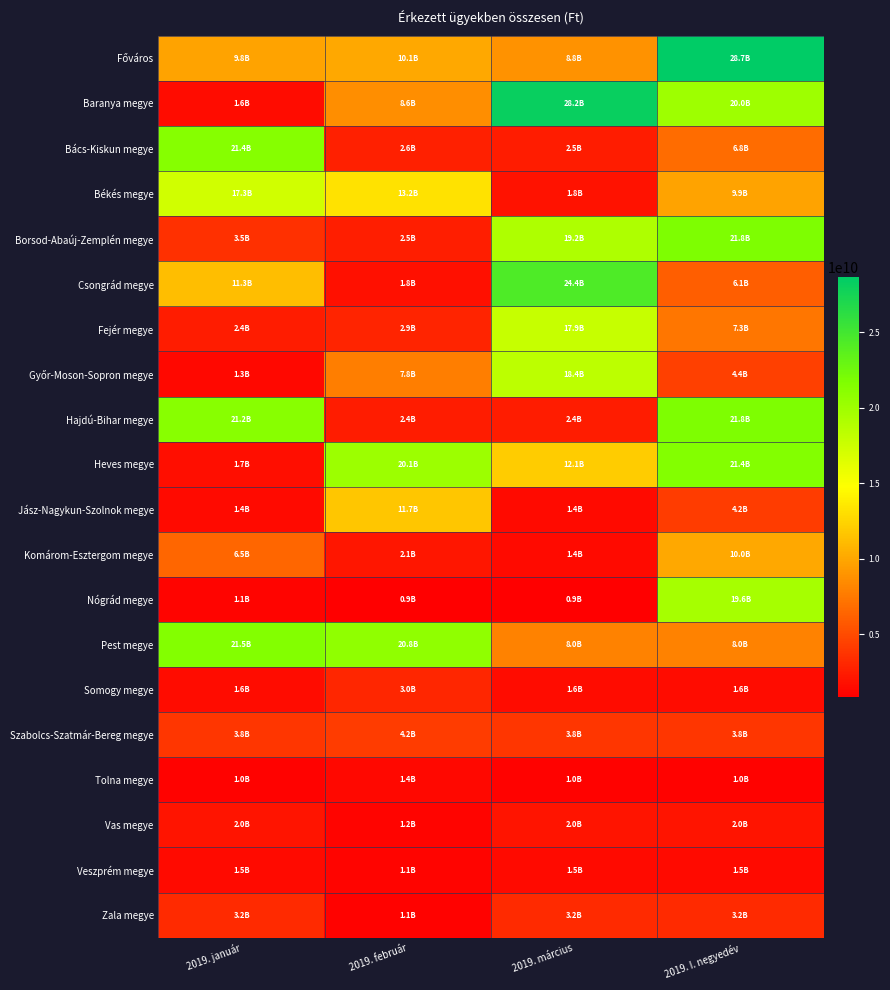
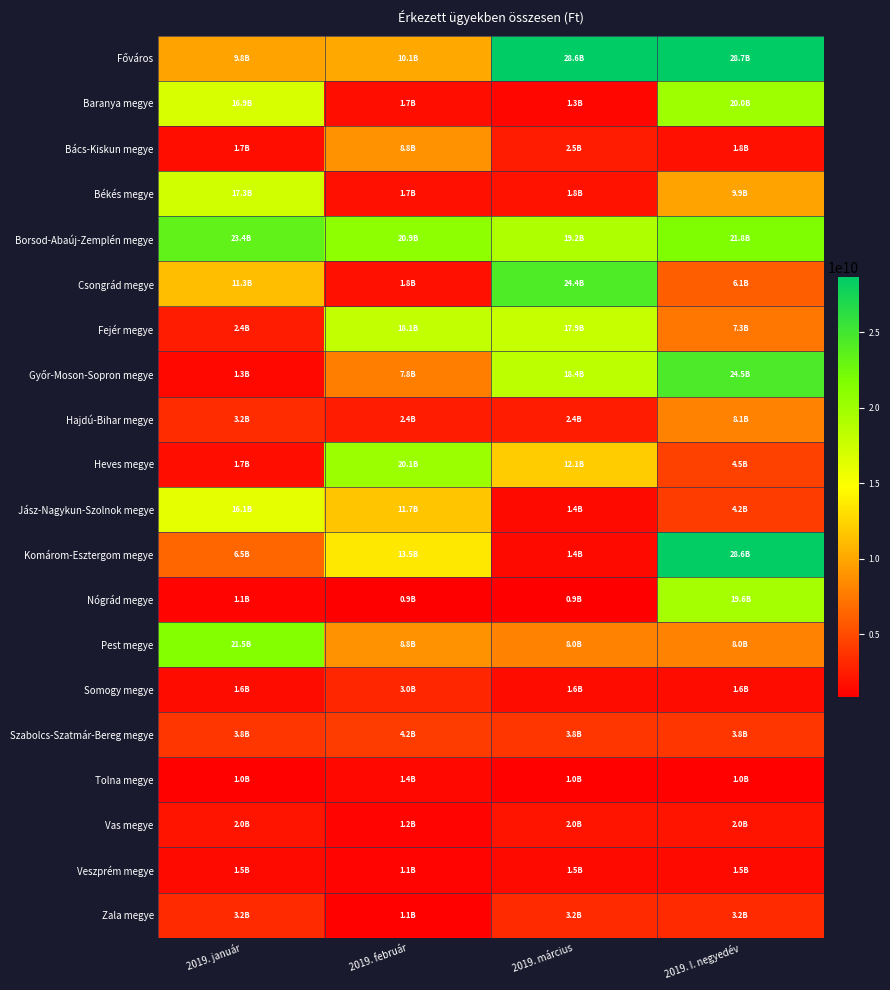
Főváros, 2019. március: 8.8B -> 28.6B
Baranya megye, 2019. január: 1.6B -> 16.9B
Baranya megye, 2019. február: 8.6B -> 1.7B
Baranya megye, 2019. március: 28.2B -> 1.3B
Bács-Kiskun megye, 2019. január: 21.4B -> 1.7B
Bács-Kiskun megye, 2019. február: 2.6B -> 8.8B
Bács-Kiskun megye, 2019. I. negyedév: 6.8B -> 1.8B
Békés megye, 2019. február: 13.2B -> 1.7B
Borsod-Abaúj-Zemplén megye, 2019. január: 3.5B -> 23.4B
Borsod-Abaúj-Zemplén megye, 2019. február: 2.5B -> 20.9B
Fejér megye, 2019. február: 2.9B -> 18.1B
Győr-Moson-Sopron megye, 2019. I. negyedév: 4.4B -> 24.5B
Hajdú-Bihar megye, 2019. január: 21.2B -> 3.2B
Hajdú-Bihar megye, 2019. I. negyedév: 21.8B -> 8.1B
Heves megye, 2019. I. negyedév: 21.4B -> 4.5B
Jász-Nagykun-Szolnok megye, 2019. január: 1.4B -> 16.1B
Komárom-Esztergom megye, 2019. február: 2.1B -> 13.5B
Komárom-Esztergom megye, 2019. I. negyedév: 10.0B -> 28.6B
Pest megye, 2019. február: 20.8B -> 8.8B
